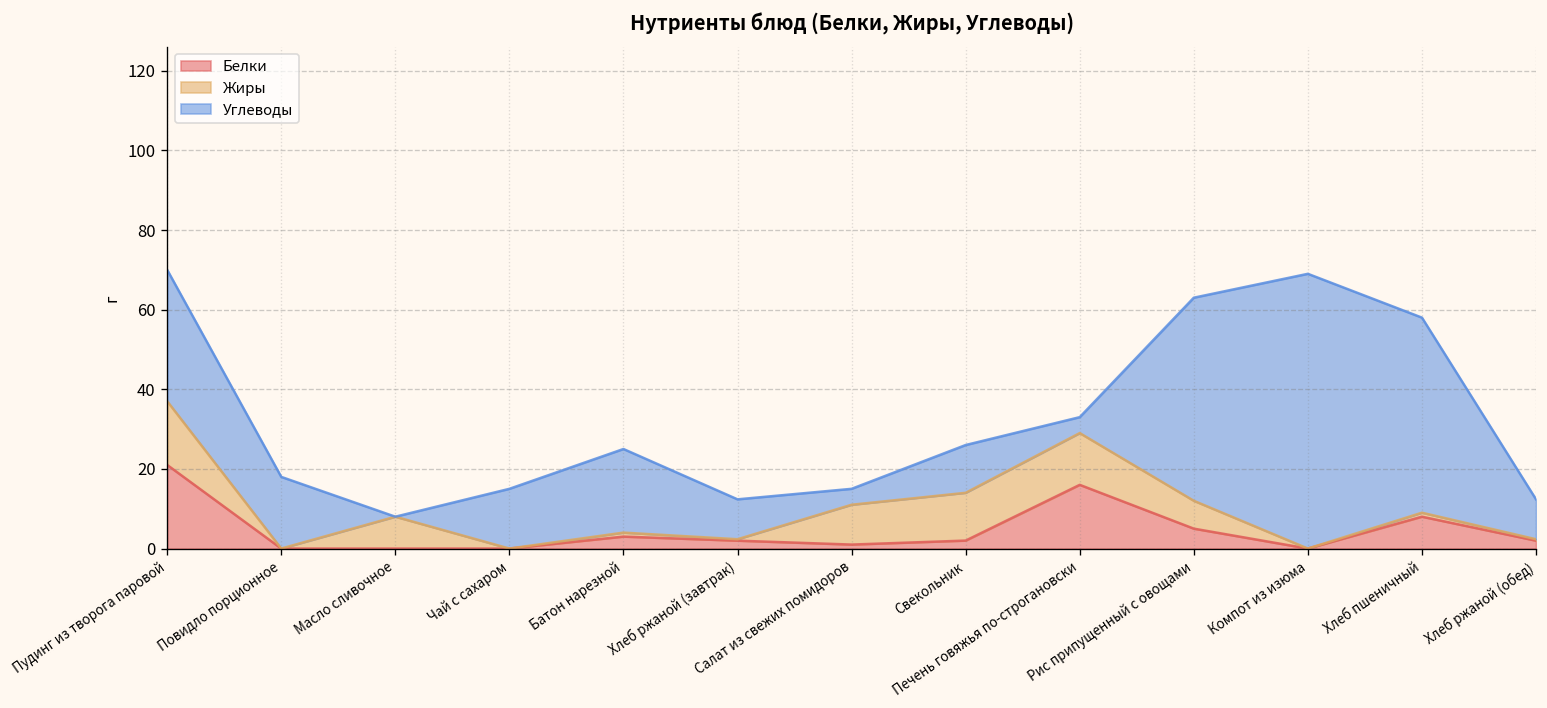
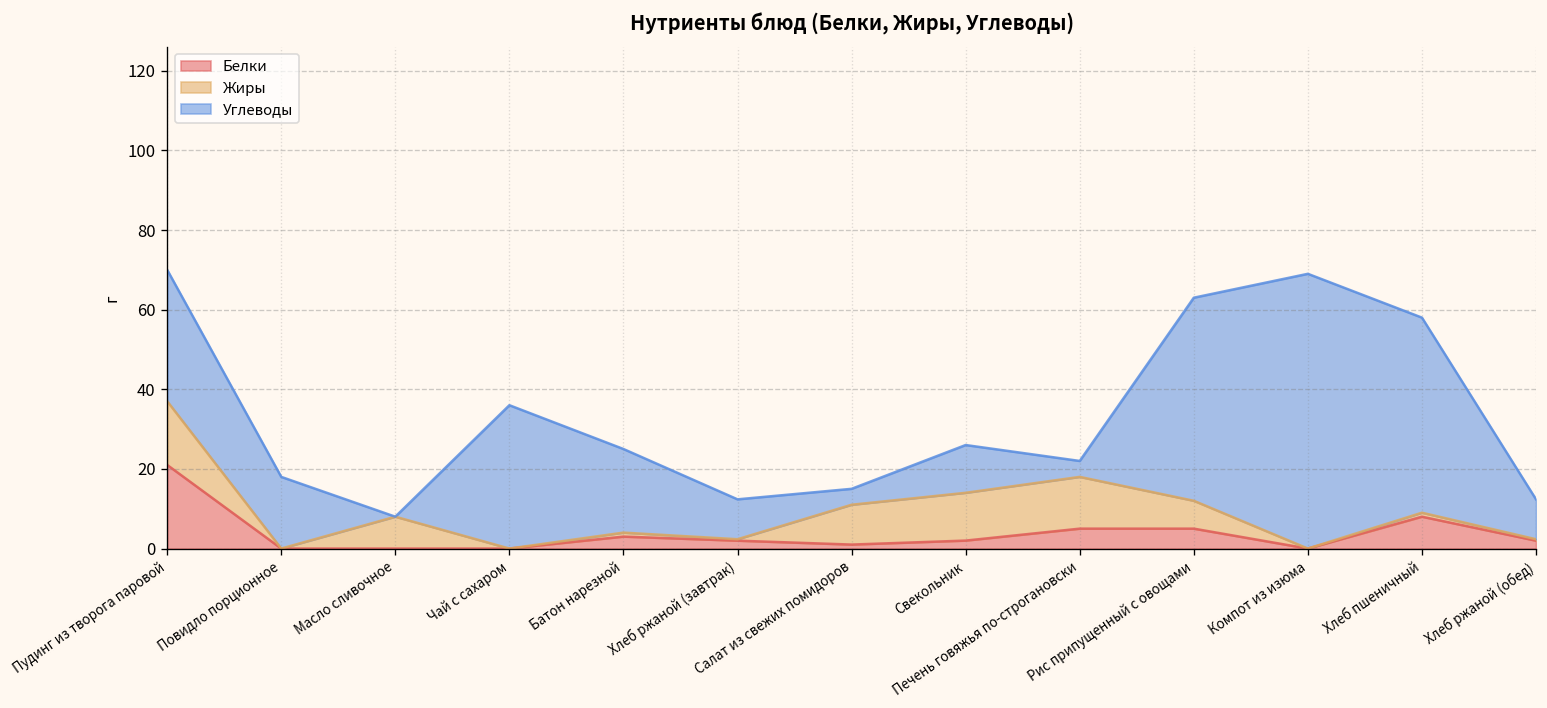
Углеводы, Чай с сахаром: 15 -> 36
Белки, Печень говяжья по-строгановски: 16 -> 5
